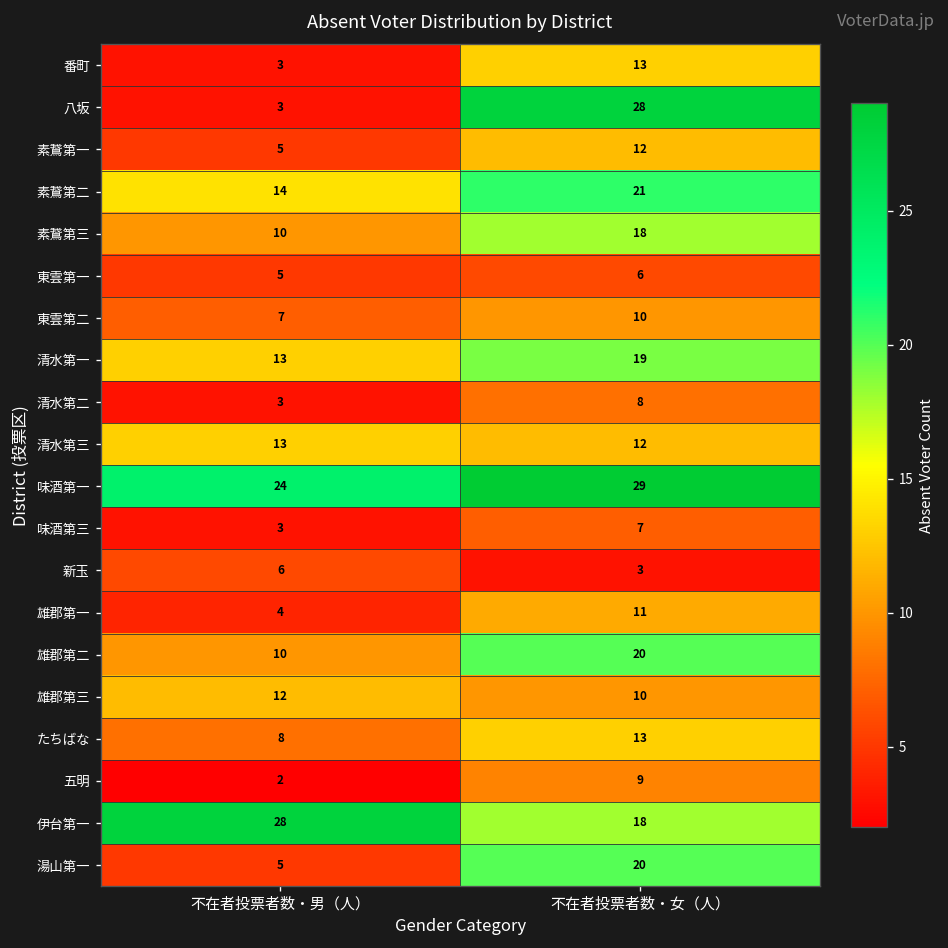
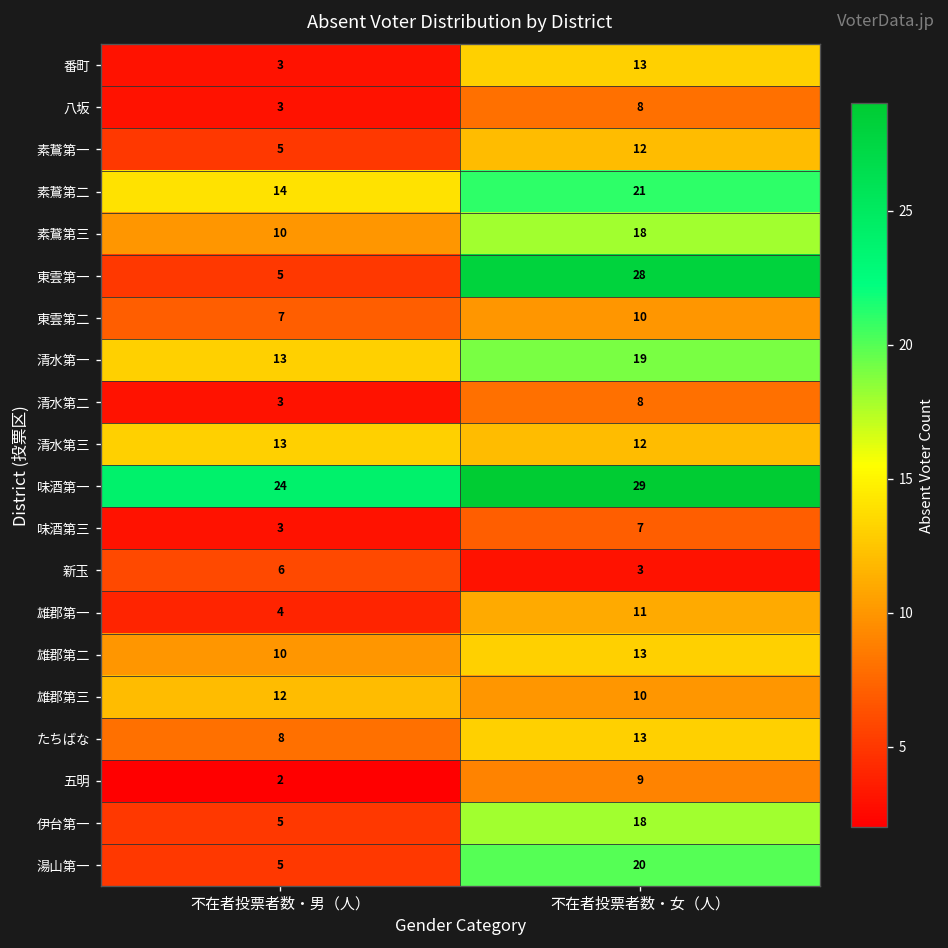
八坂, 不在者投票者数・女（人）: 28 -> 8
東雲第一, 不在者投票者数・女（人）: 6 -> 28
雄郡第二, 不在者投票者数・女（人）: 20 -> 13
伊台第一, 不在者投票者数・男（人）: 28 -> 5
